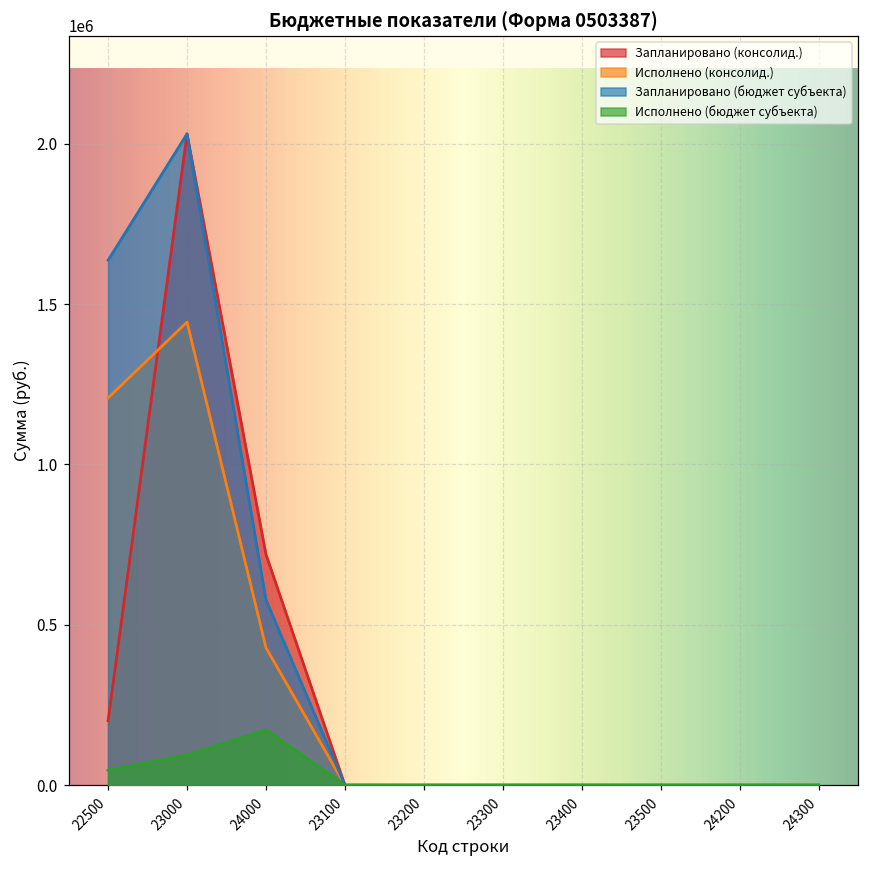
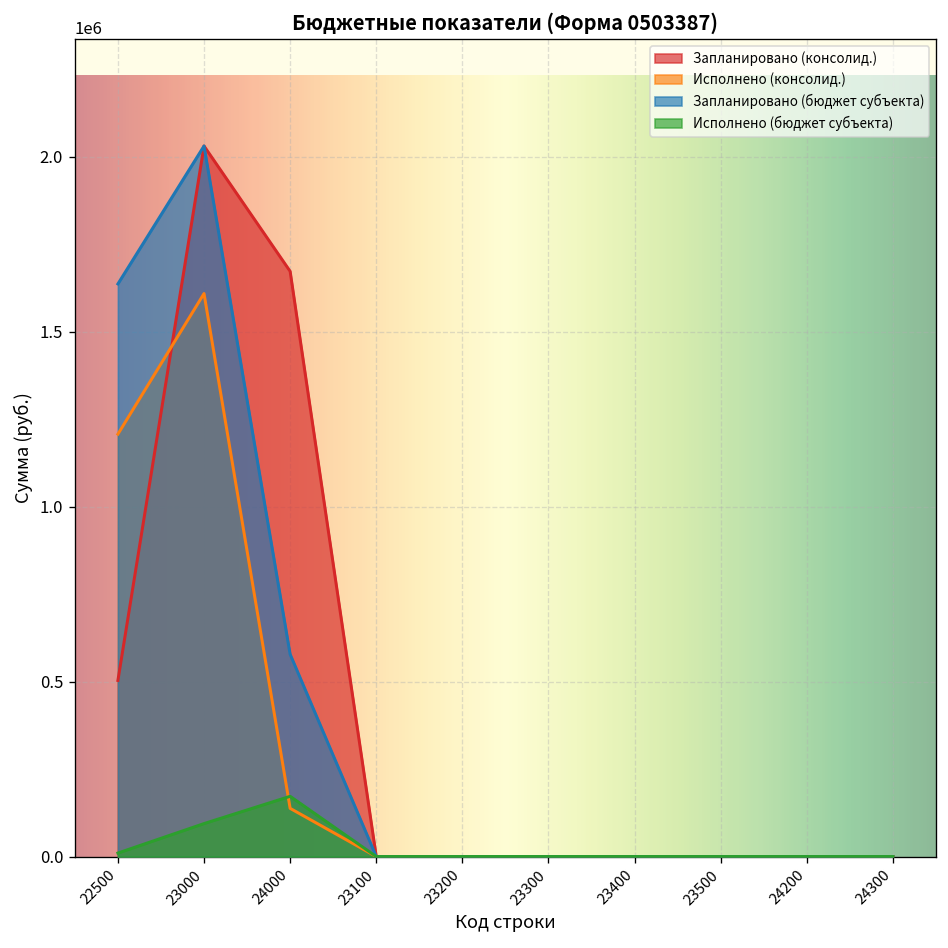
Запланировано (консолид.), 22500: 200000 -> 500000
Исполнено (бюджет субъекта), 22500: 50000 -> 10000
Исполнено (консолид.), 23000: 1440000 -> 1610000
Запланировано (консолид.), 24000: 720000 -> 1670000
Исполнено (консолид.), 24000: 430000 -> 140000
